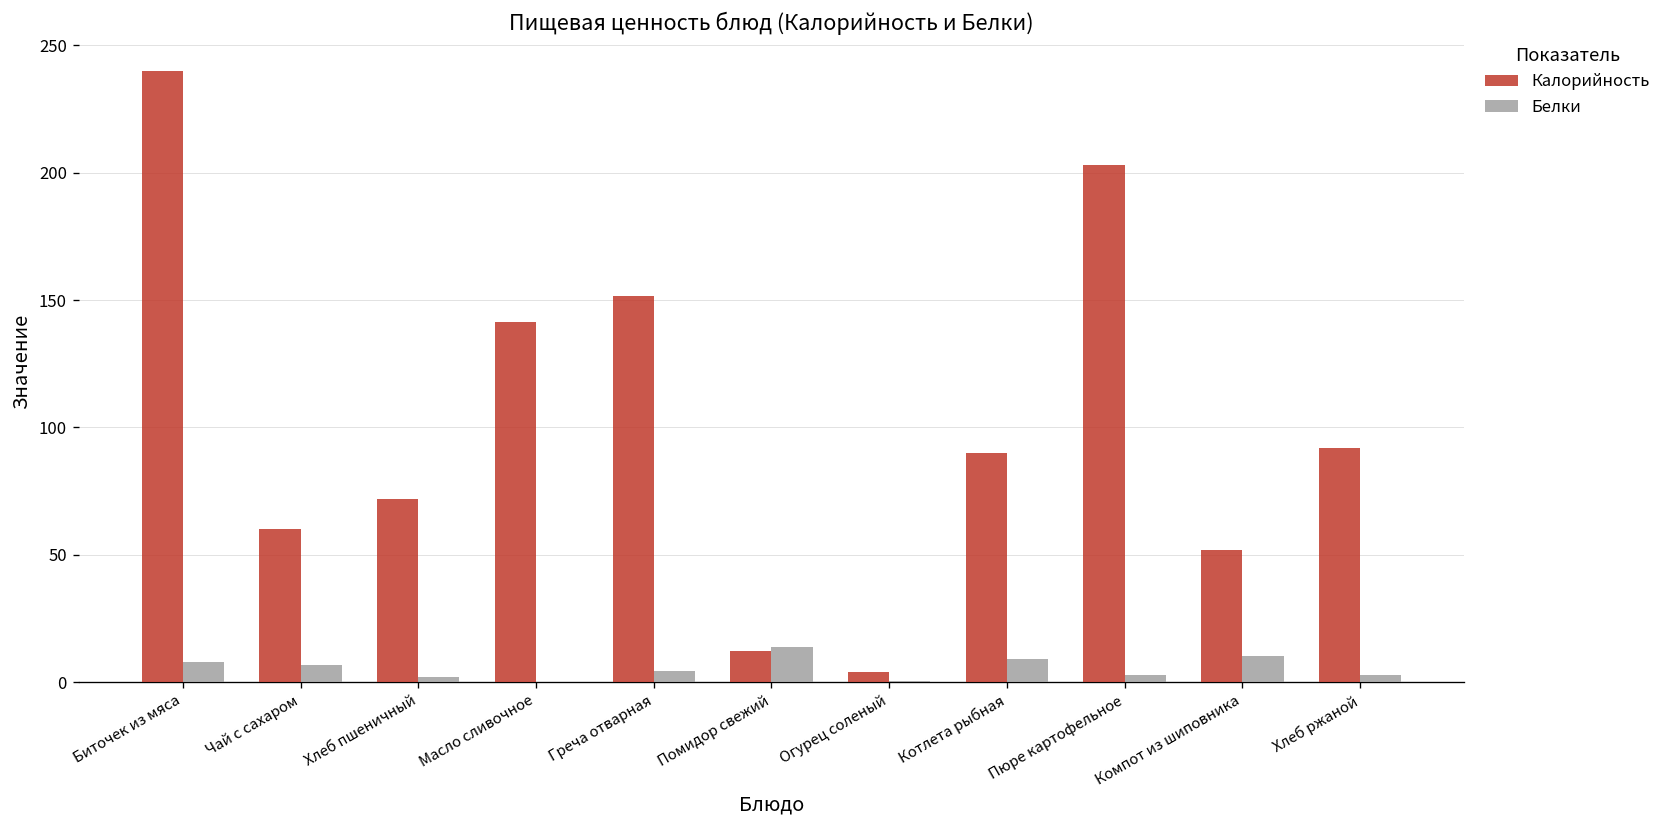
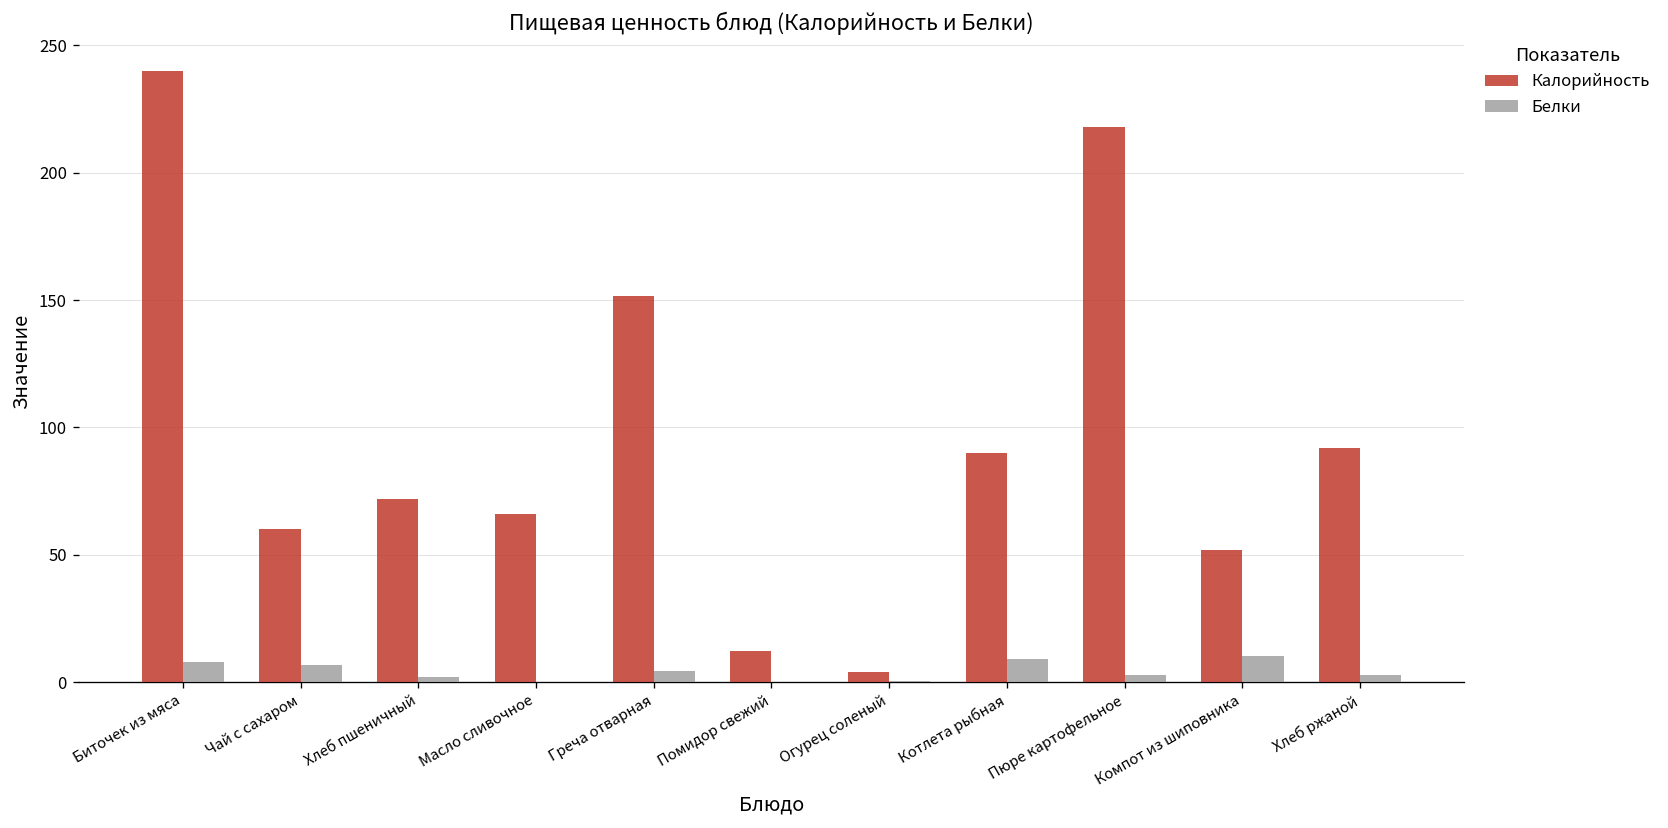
Калорийность, Масло сливочное: 141 -> 66
Белки, Помидор свежий: 14 -> 0
Калорийность, Пюре картофельное: 203 -> 218
